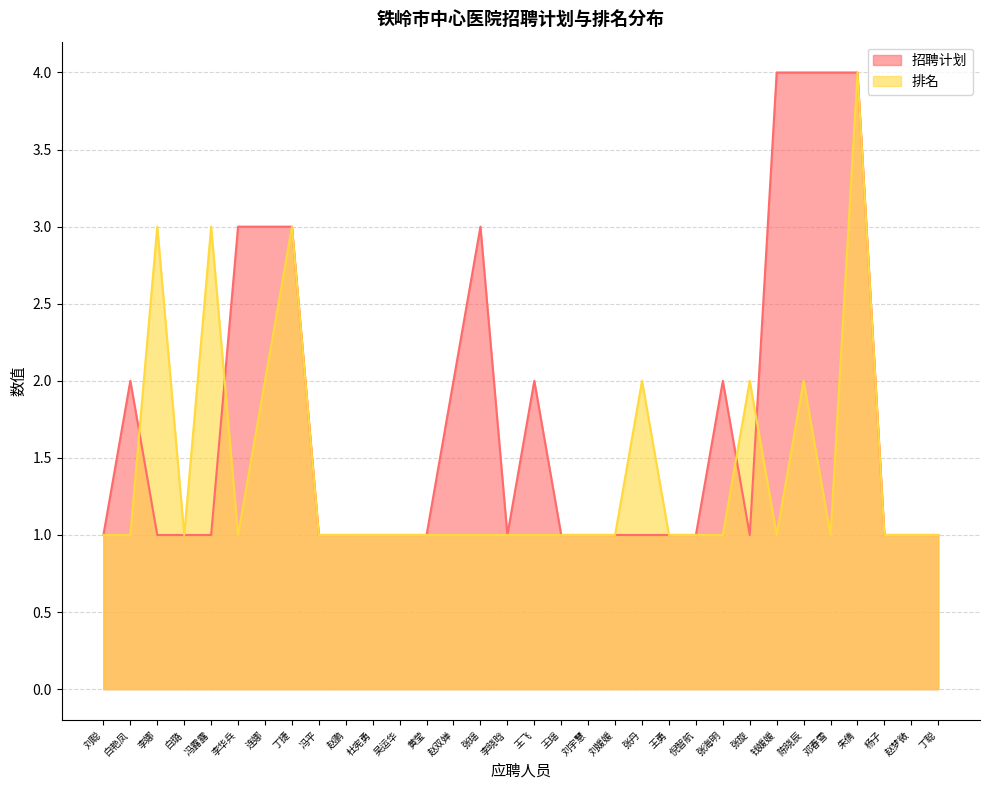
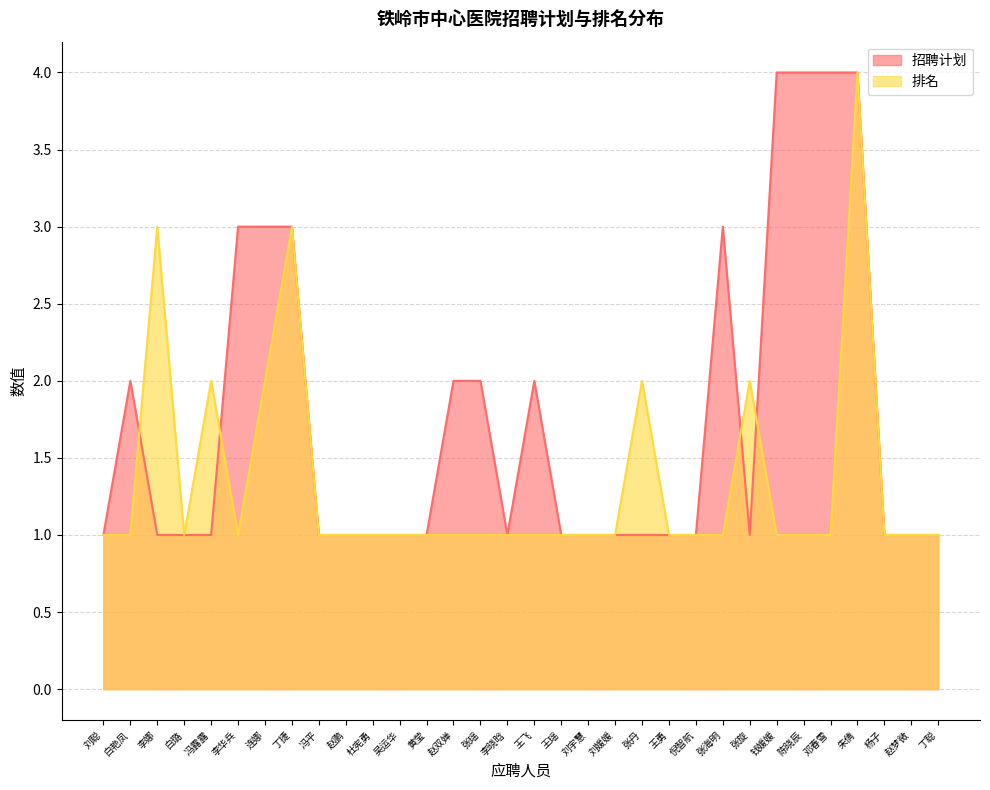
排名, 冯露露: 3 -> 2
招聘计划, 张瑶: 3 -> 2
招聘计划, 张海明: 2 -> 3
排名, 陈晓辰: 2 -> 1
